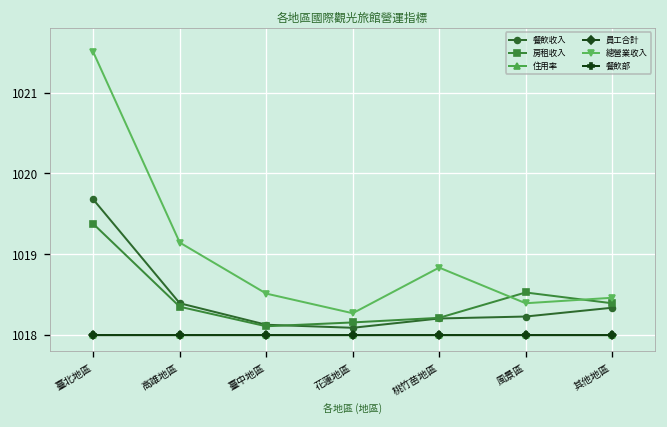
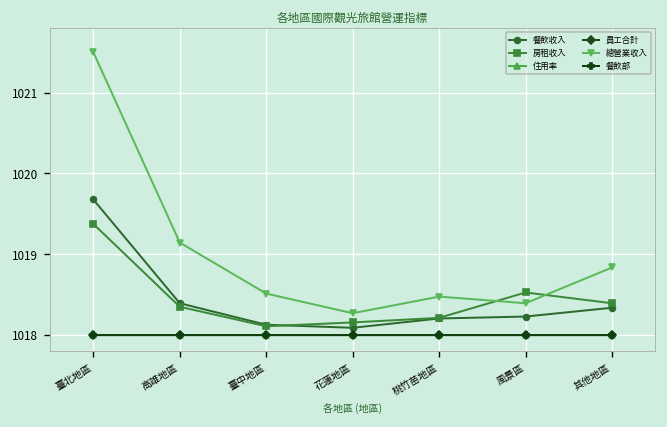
總營業收入, 桃竹苗地區: 1018.8 -> 1018.5
總營業收入, 其他地區: 1018.5 -> 1018.8
